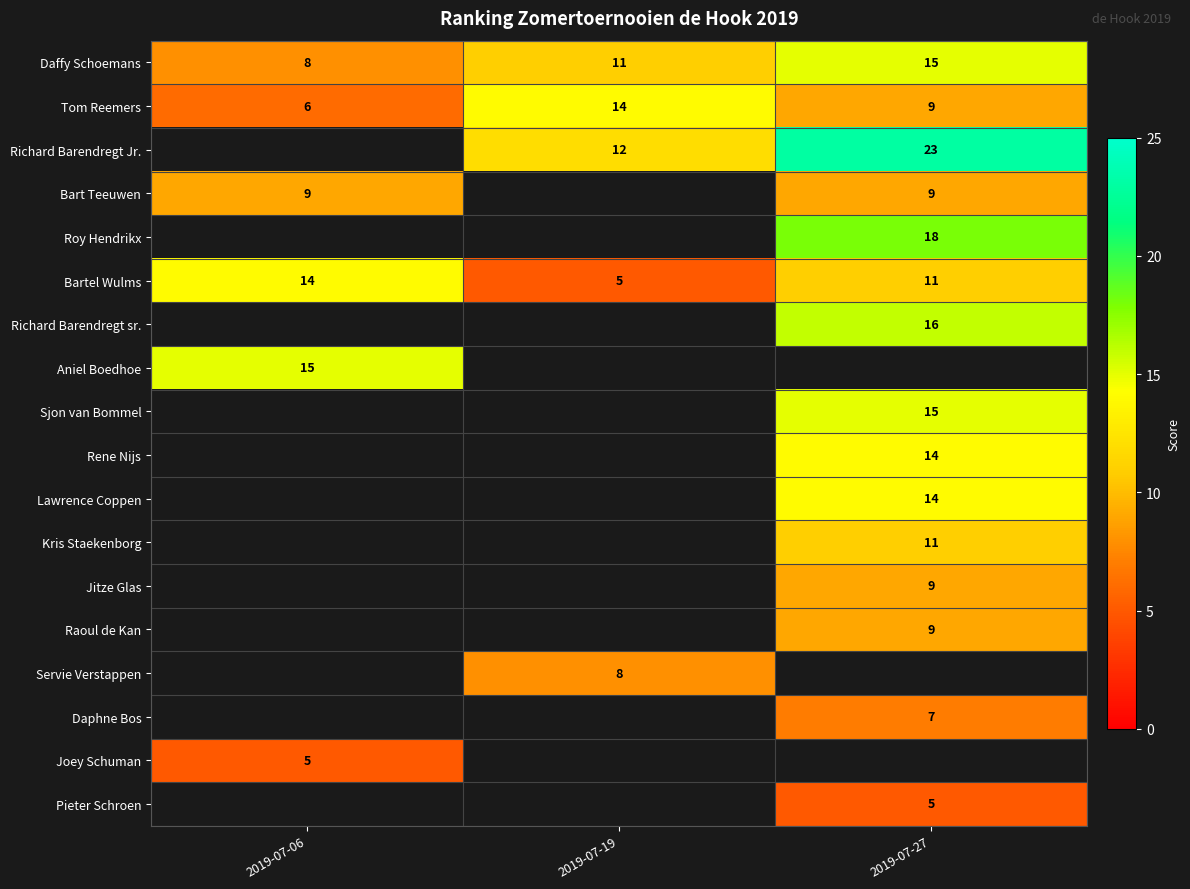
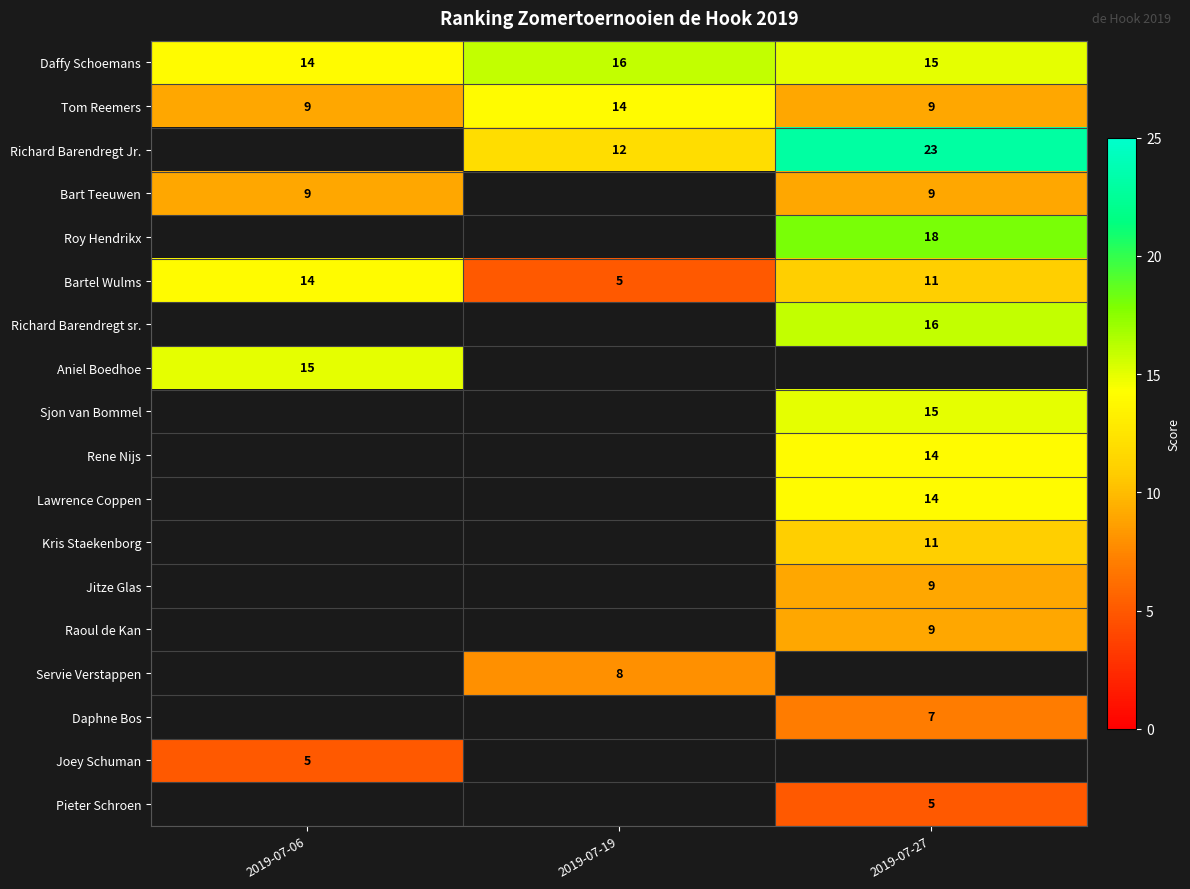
Daffy Schoemans, 2019-07-06: 8 -> 14
Daffy Schoemans, 2019-07-19: 11 -> 16
Tom Reemers, 2019-07-06: 6 -> 9
